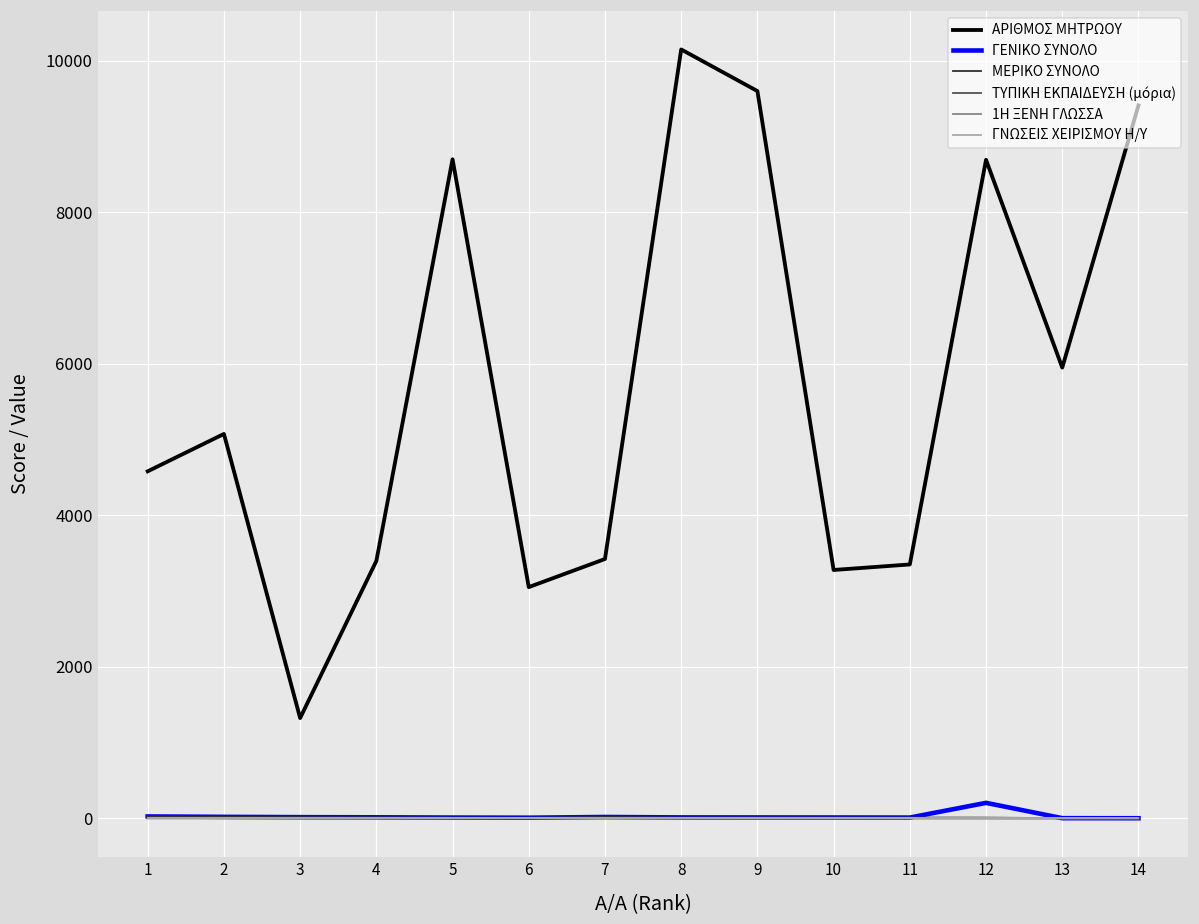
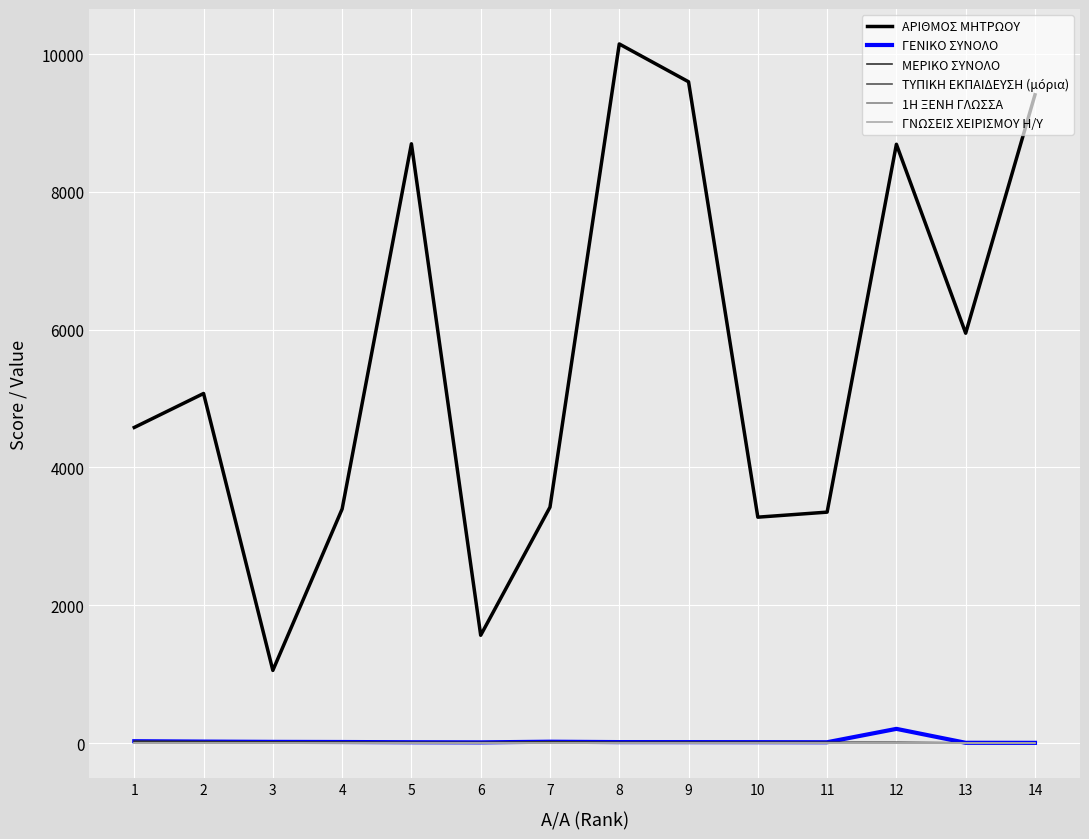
ΑΡΙΘΜΟΣ ΜΗΤΡΩΟΥ, 3: 1300 -> 1100
ΑΡΙΘΜΟΣ ΜΗΤΡΩΟΥ, 6: 3100 -> 1600
